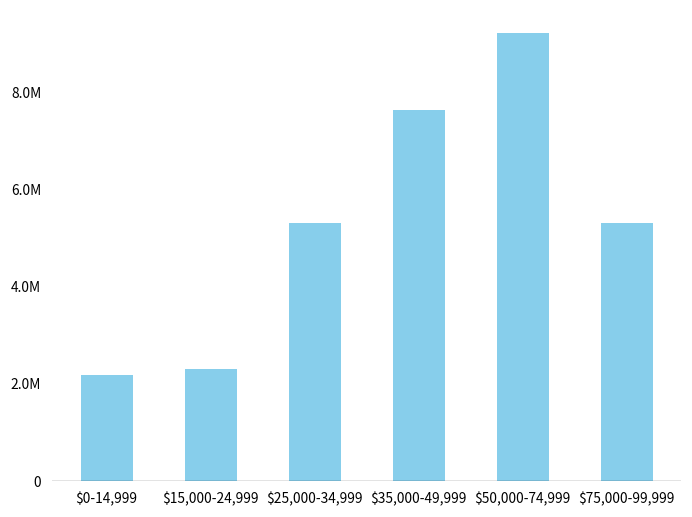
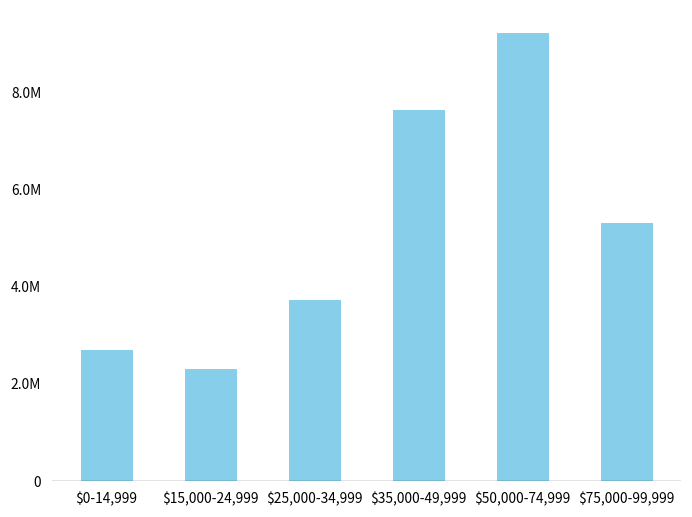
$0-14,999: 2200000 -> 2700000
$25,000-34,999: 5300000 -> 3700000
